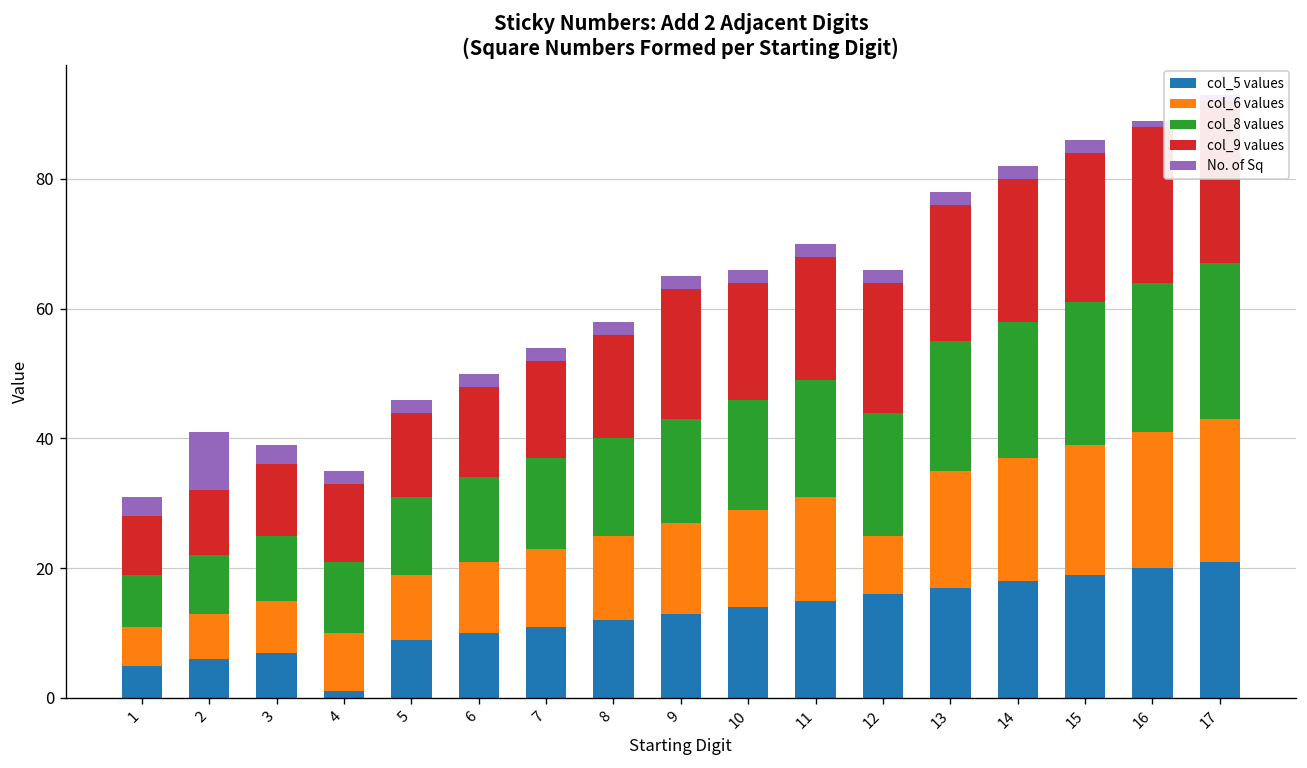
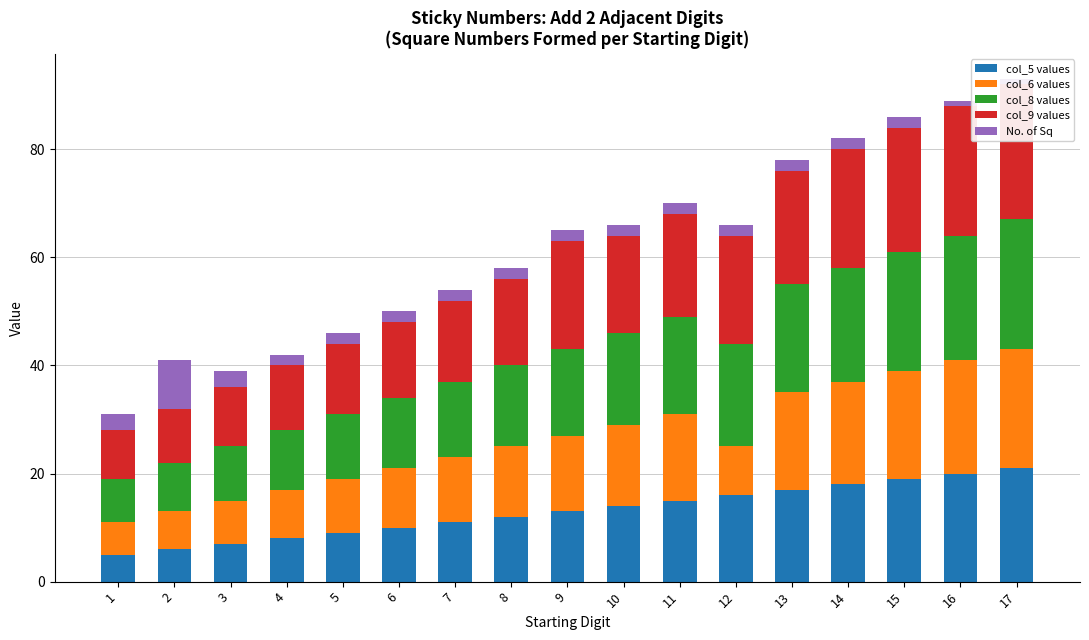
col_5 values, 4: 1 -> 8
